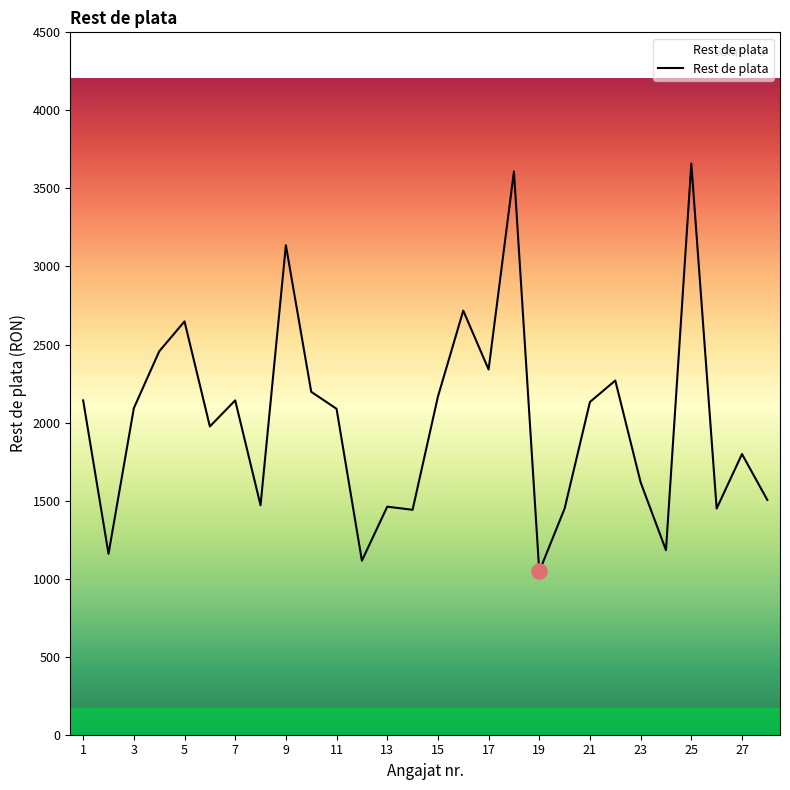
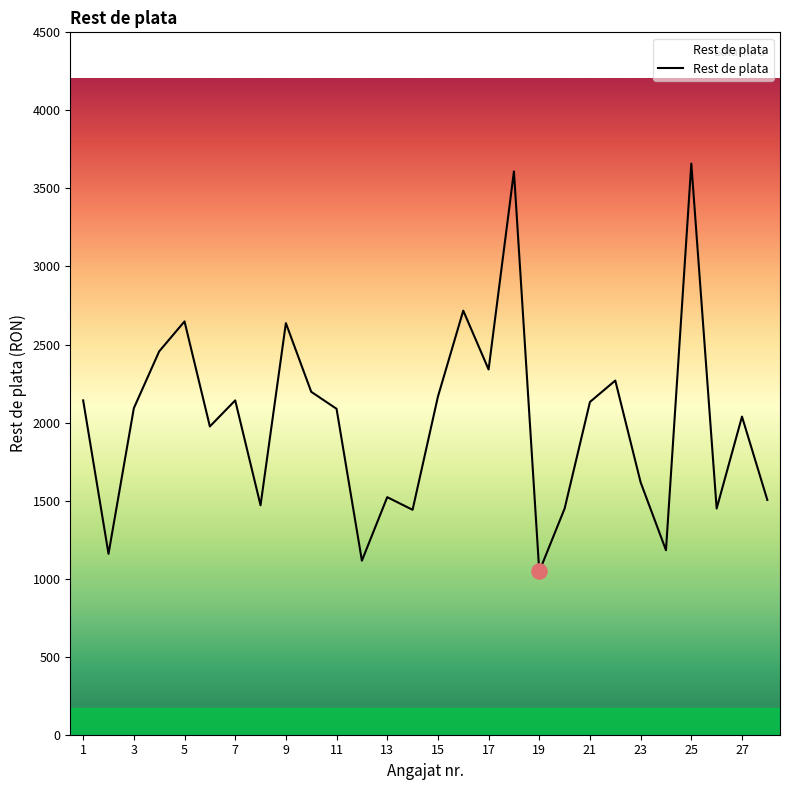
Rest de plata, 9: 3140 -> 2640
Rest de plata, 13: 1460 -> 1520
Rest de plata, 27: 1800 -> 2040
